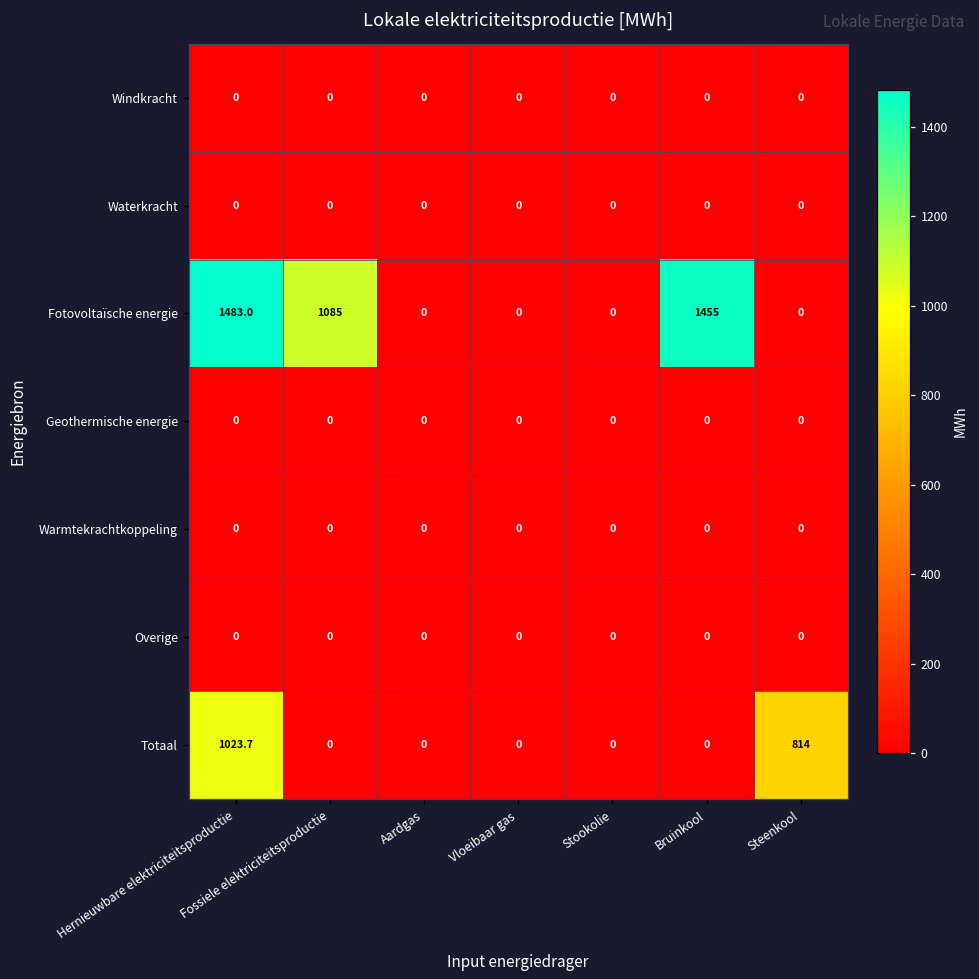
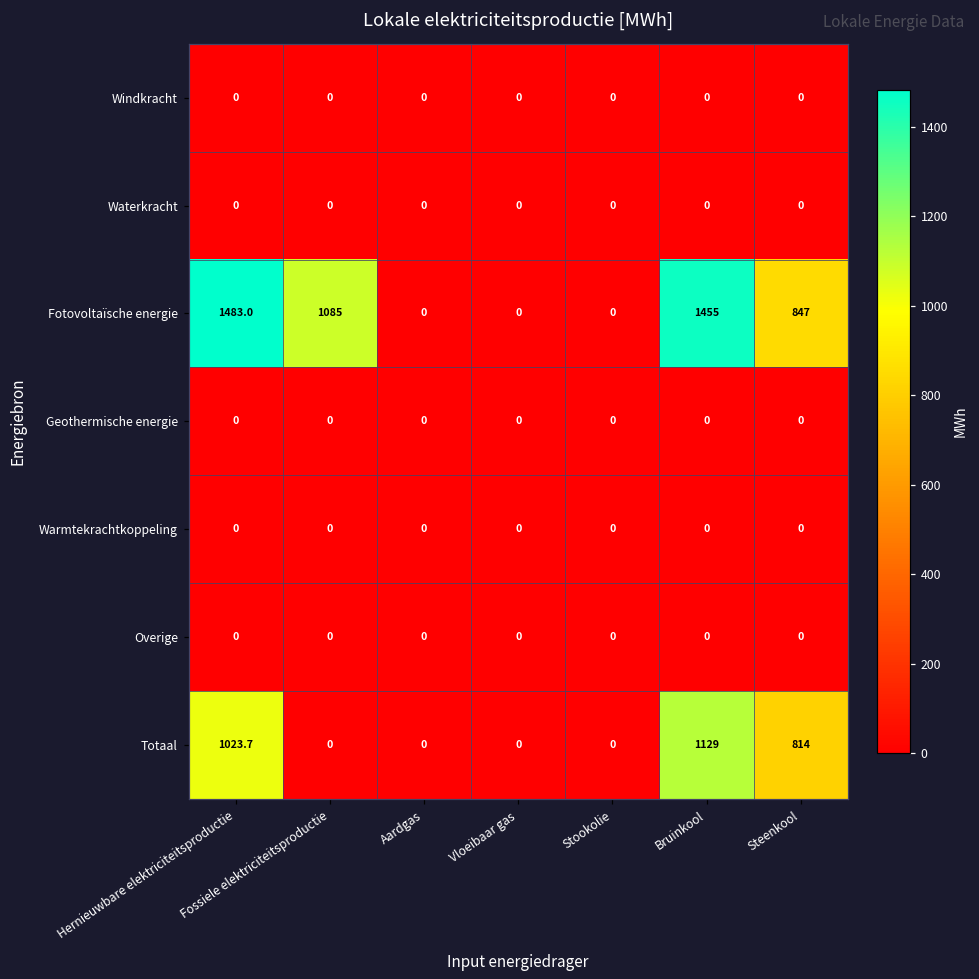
Fotovoltaïsche energie, Steenkool: 0 -> 847
Totaal, Bruinkool: 0 -> 1129
